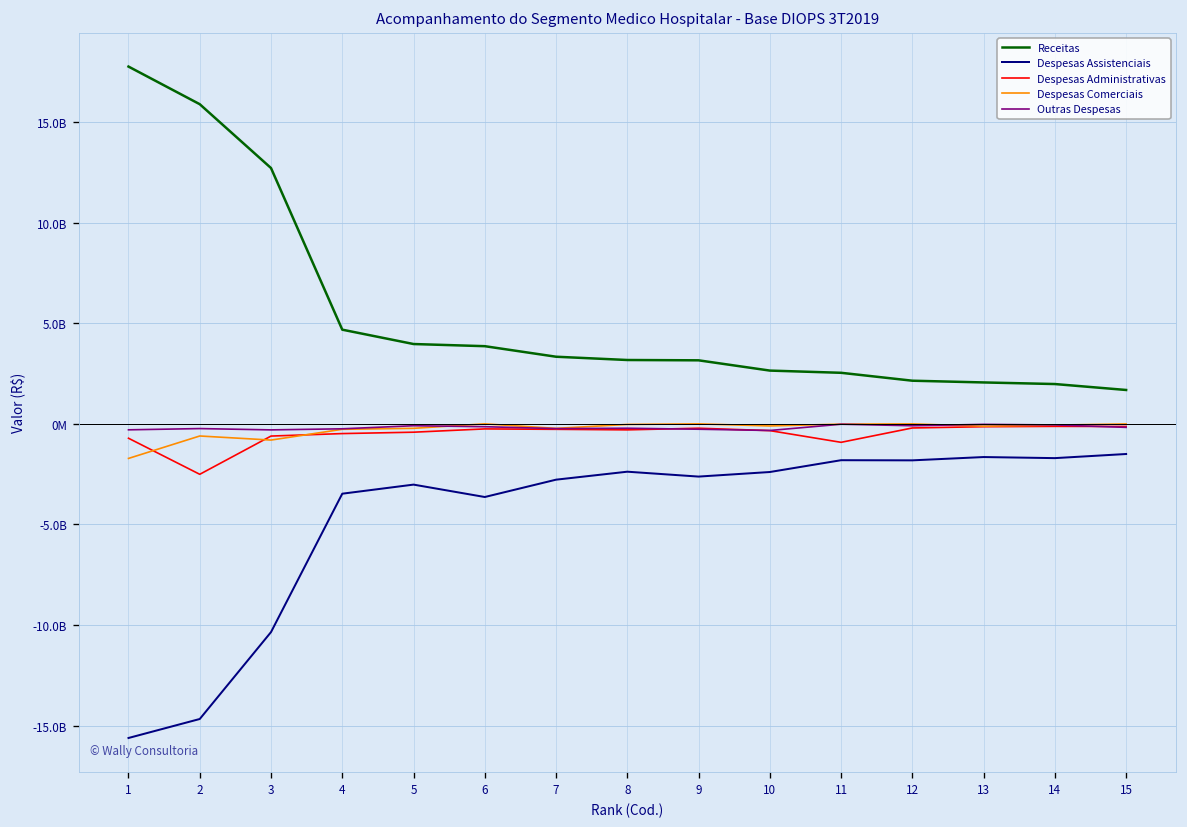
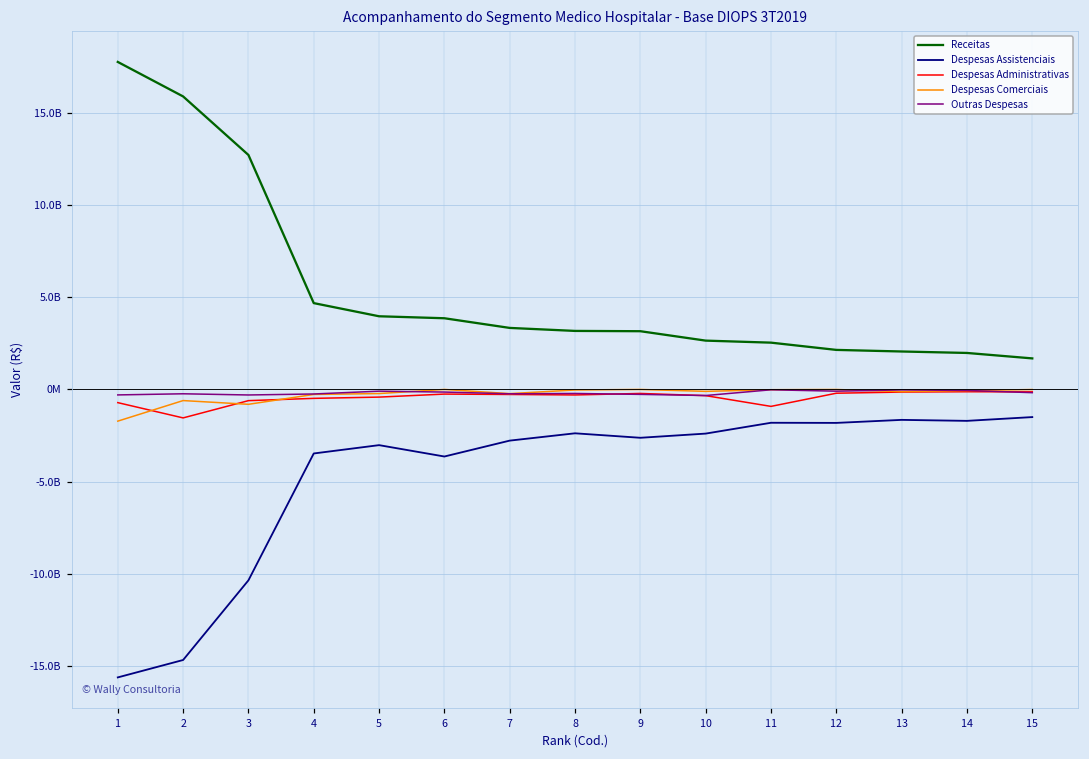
Despesas Administrativas, 2: -2500000000 -> -1500000000
